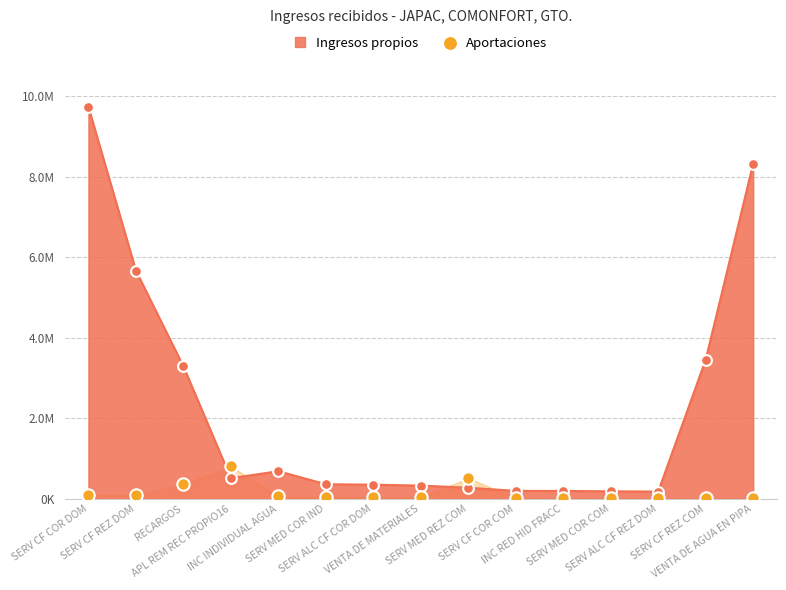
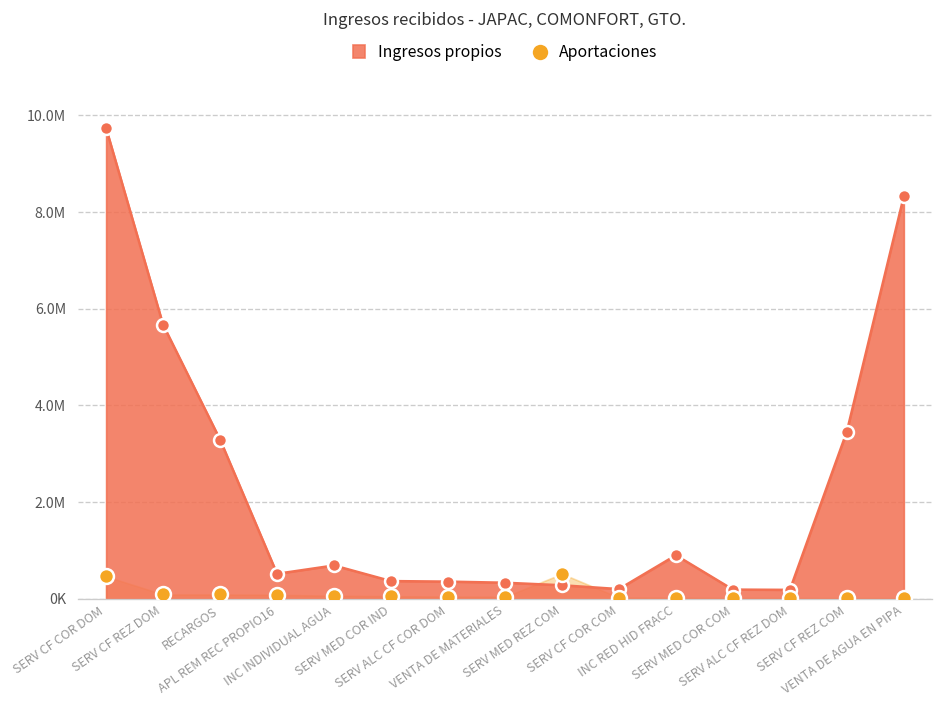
Aportaciones, SERV CF COR DOM: 100000 -> 500000
Aportaciones, RECARGOS: 400000 -> 100000
Aportaciones, APL REM REC PROPIO16: 800000 -> 100000
Ingresos propios, INC RED HID FRACC: 200000 -> 900000
